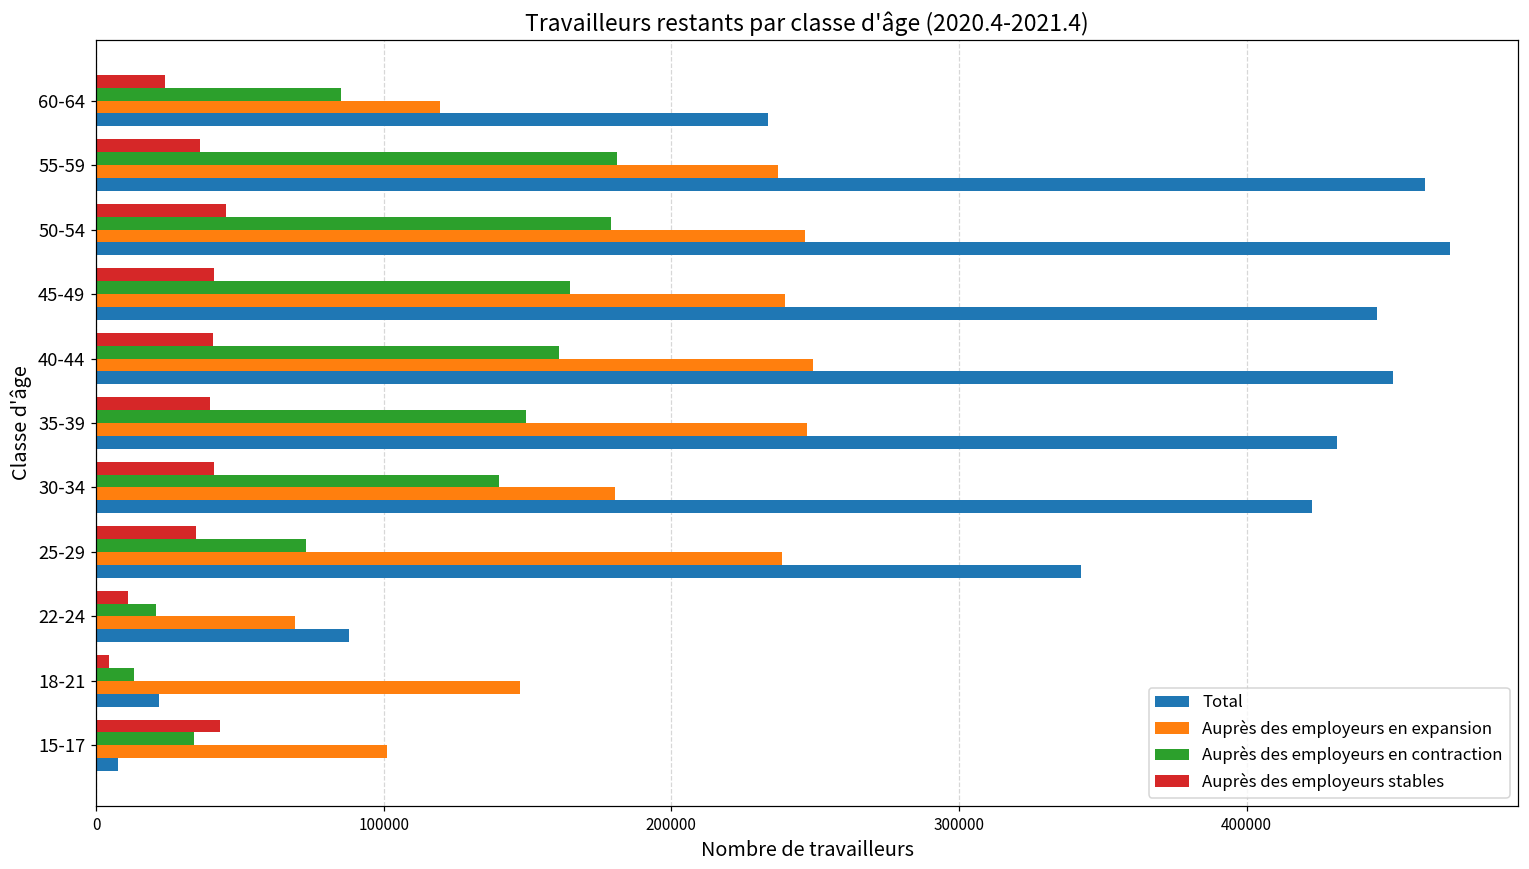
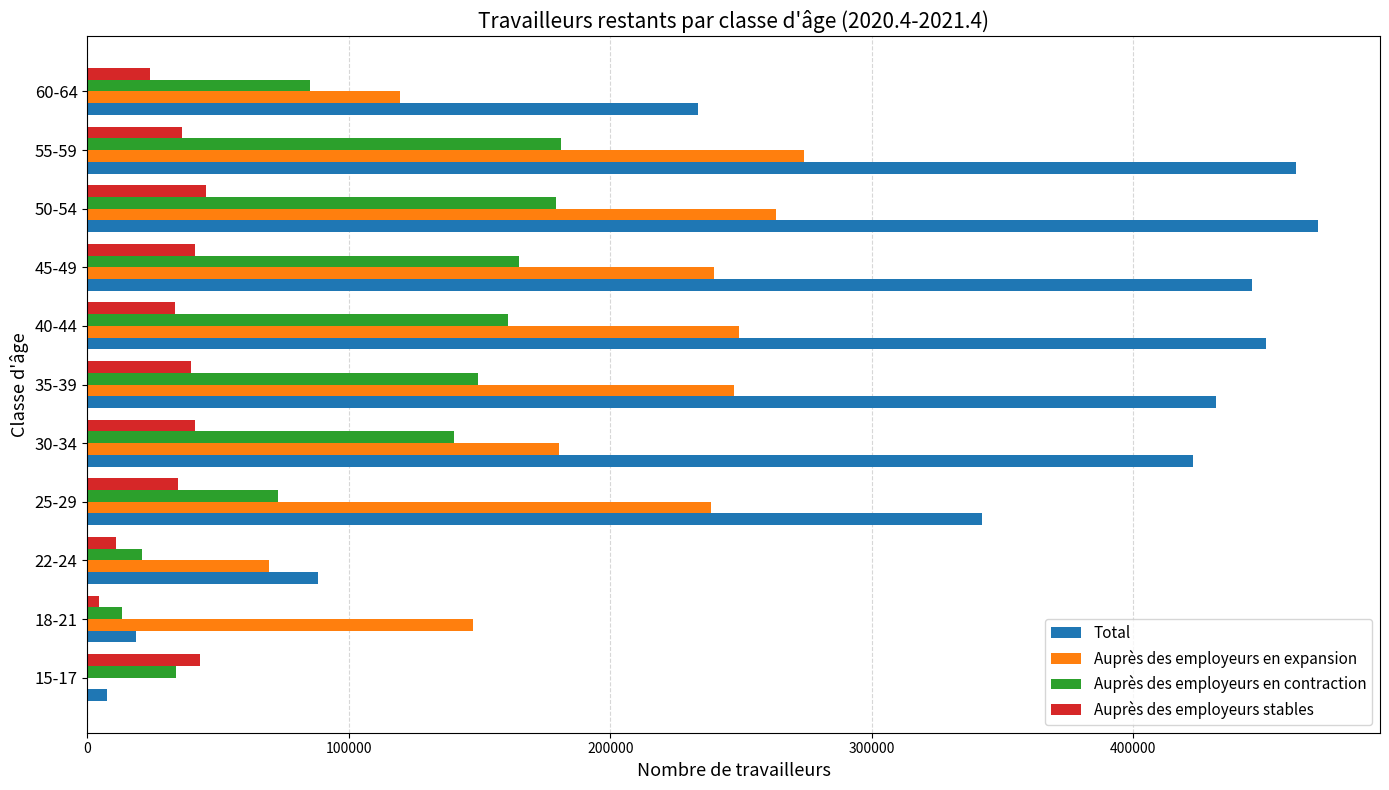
Auprès des employeurs en expansion, 55-59: 237000 -> 274000
Auprès des employeurs en expansion, 50-54: 246000 -> 264000
Auprès des employeurs stables, 40-44: 41000 -> 34000
Total, 18-21: 22000 -> 19000
Auprès des employeurs en expansion, 15-17: 101000 -> 0
